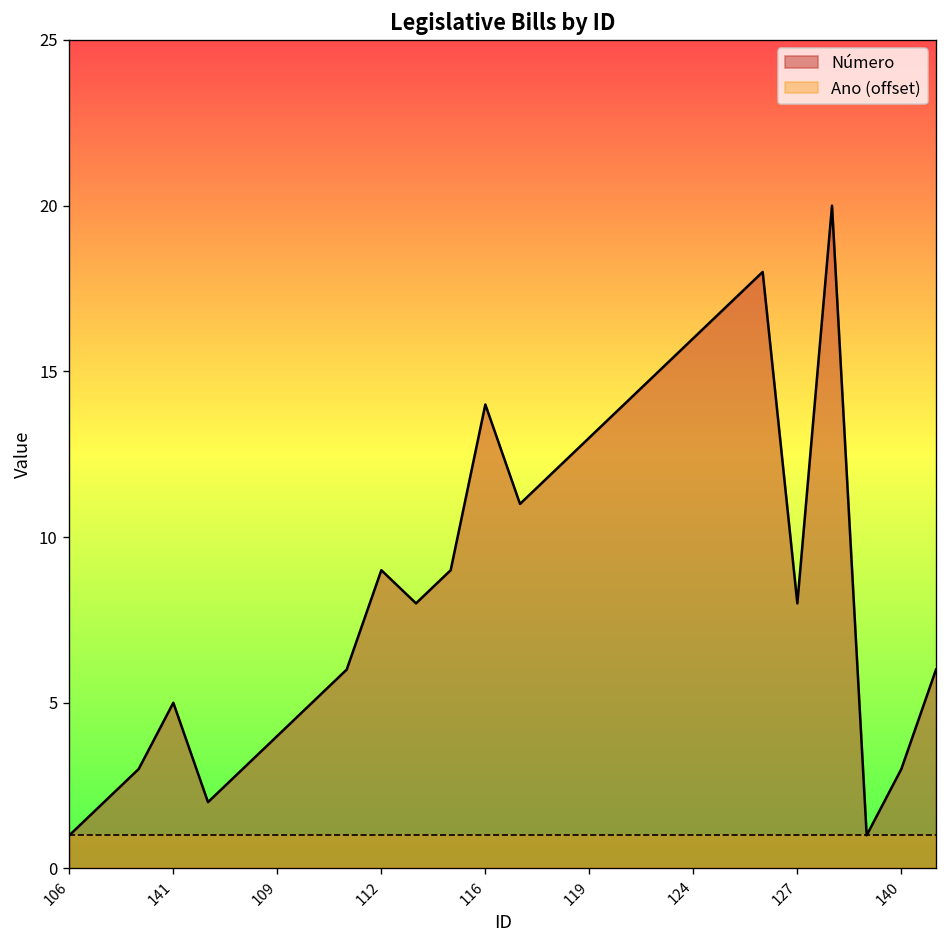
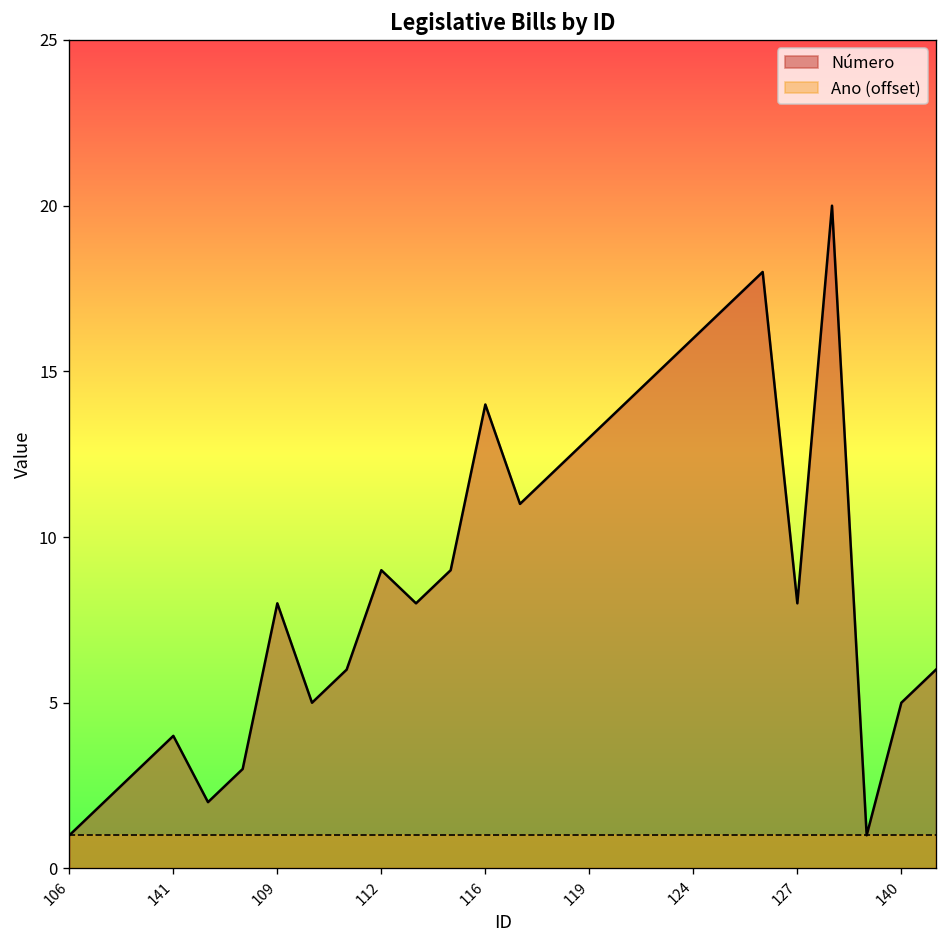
Número, 141: 5 -> 4
Número, 109: 4 -> 8
Número, 140: 3 -> 5
